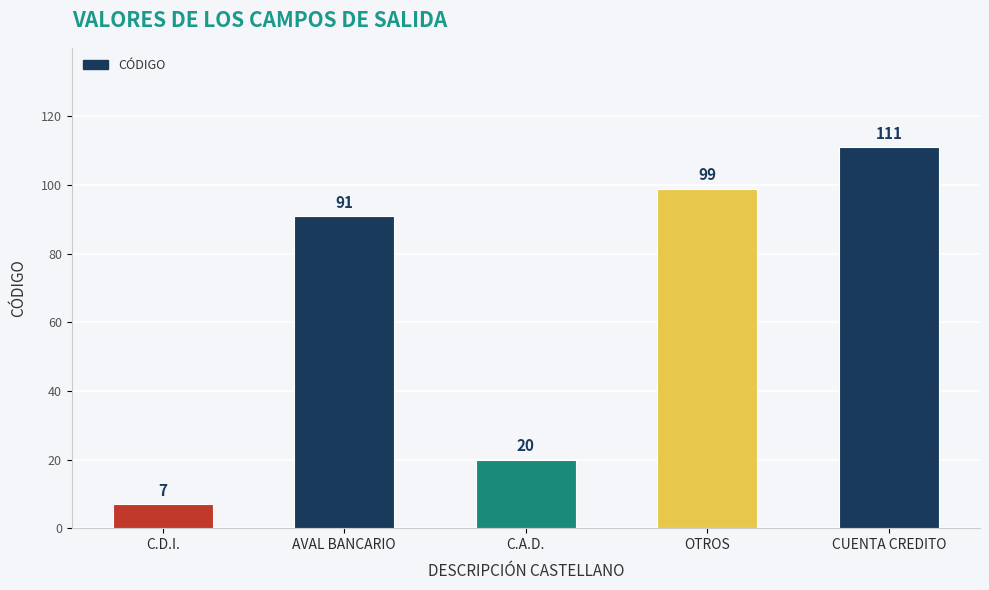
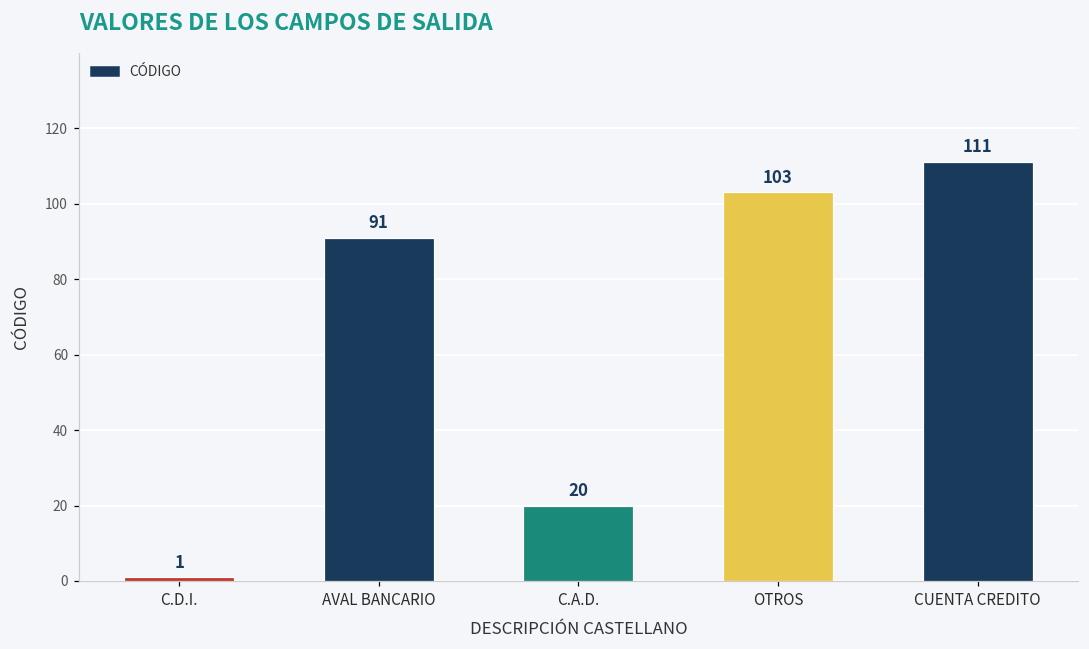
C.D.I.: 7 -> 1
OTROS: 99 -> 103
